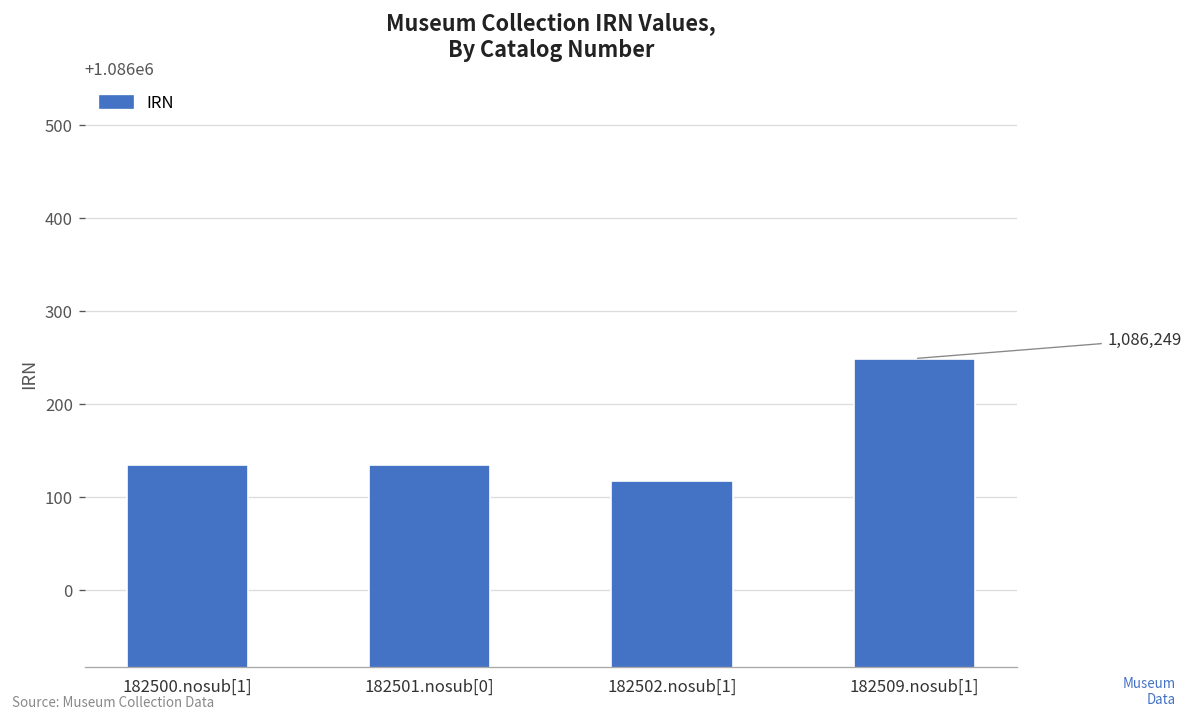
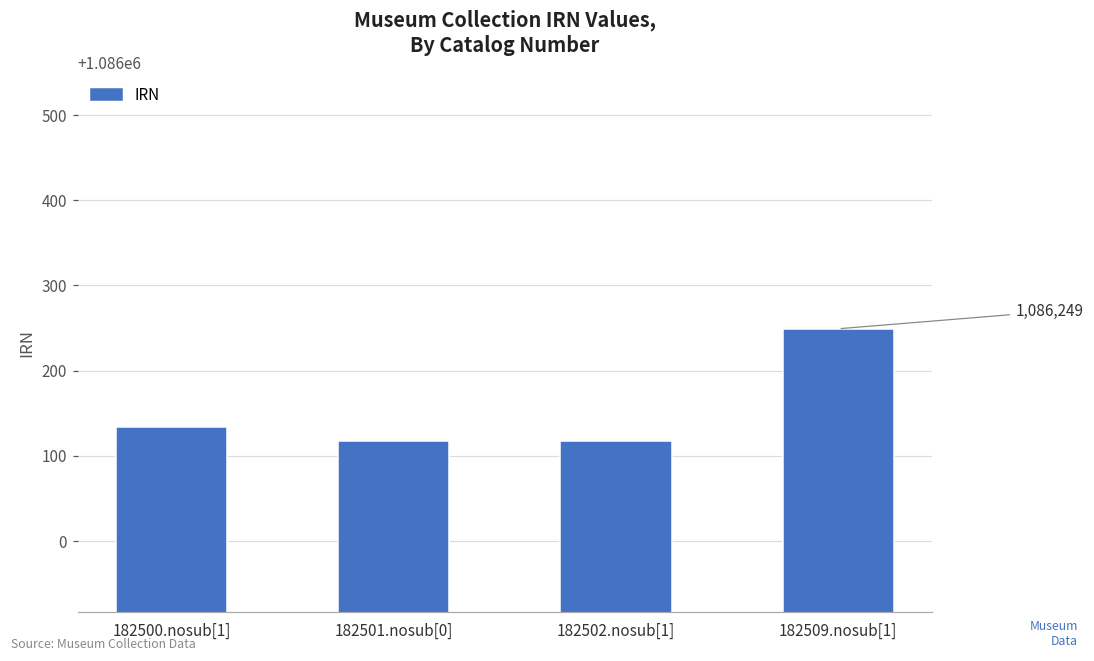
182501.nosub[0]: 1086140 -> 1086120
